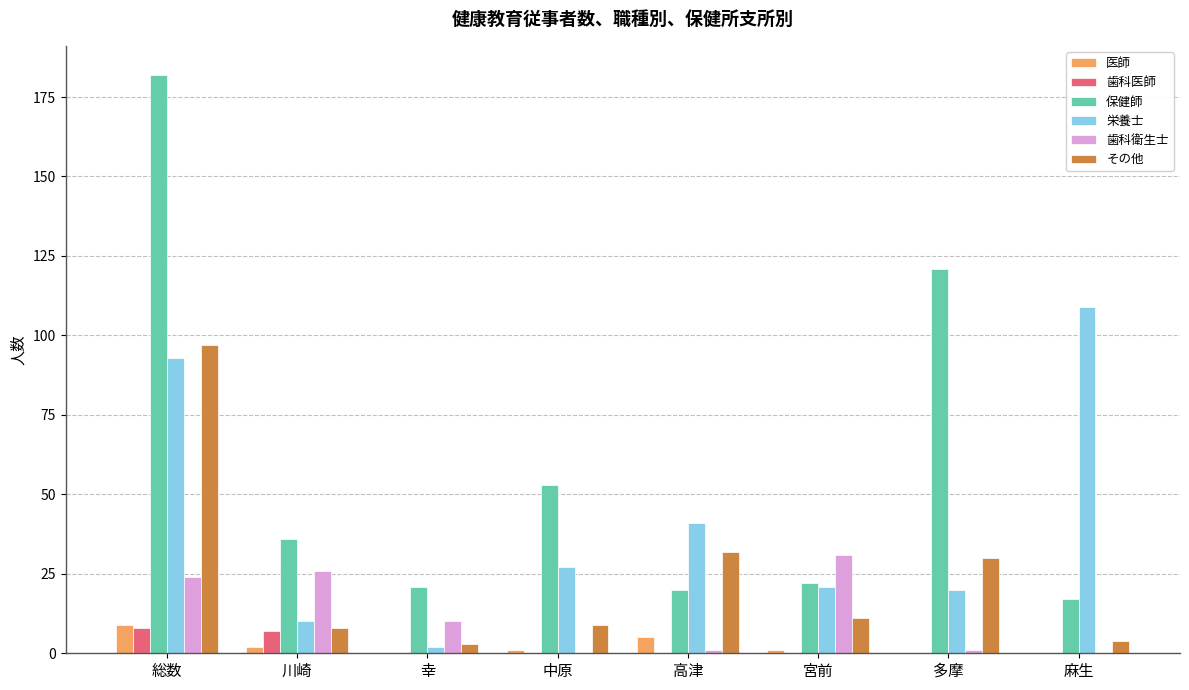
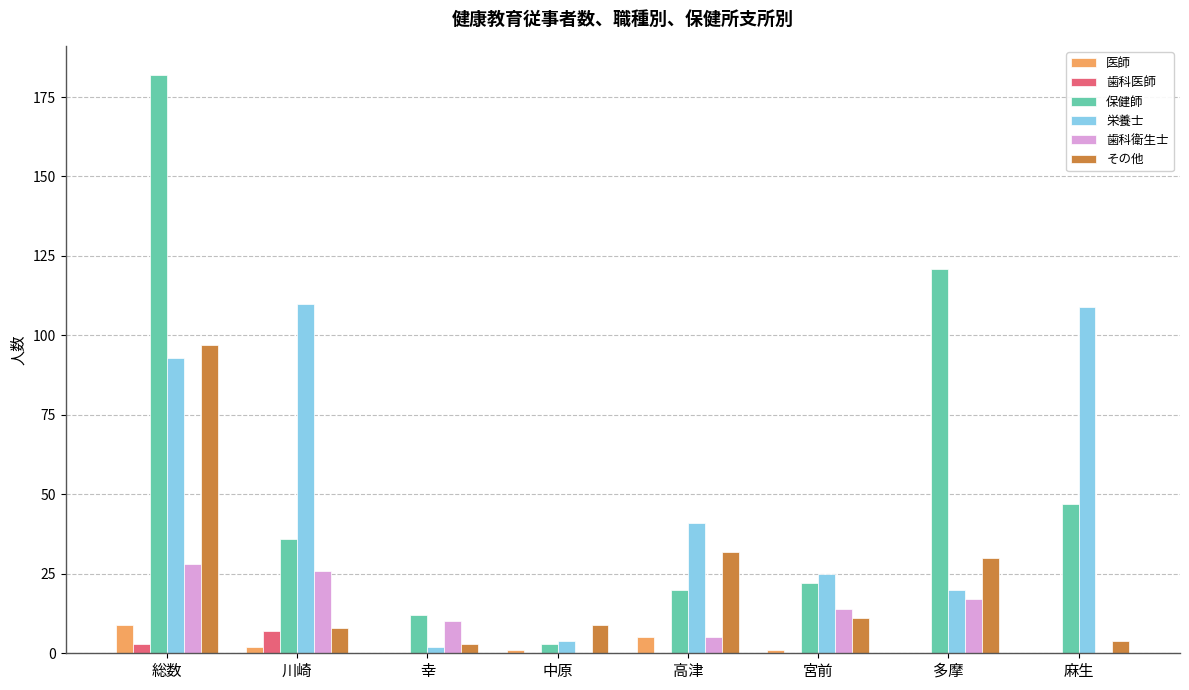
歯科医師, 総数: 8 -> 3
歯科衛生士, 総数: 24 -> 28
栄養士, 川崎: 10 -> 110
保健師, 幸: 21 -> 12
保健師, 中原: 53 -> 3
栄養士, 中原: 27 -> 4
歯科衛生士, 高津: 1 -> 5
栄養士, 宮前: 21 -> 25
歯科衛生士, 宮前: 31 -> 14
歯科衛生士, 多摩: 1 -> 17
保健師, 麻生: 17 -> 47
